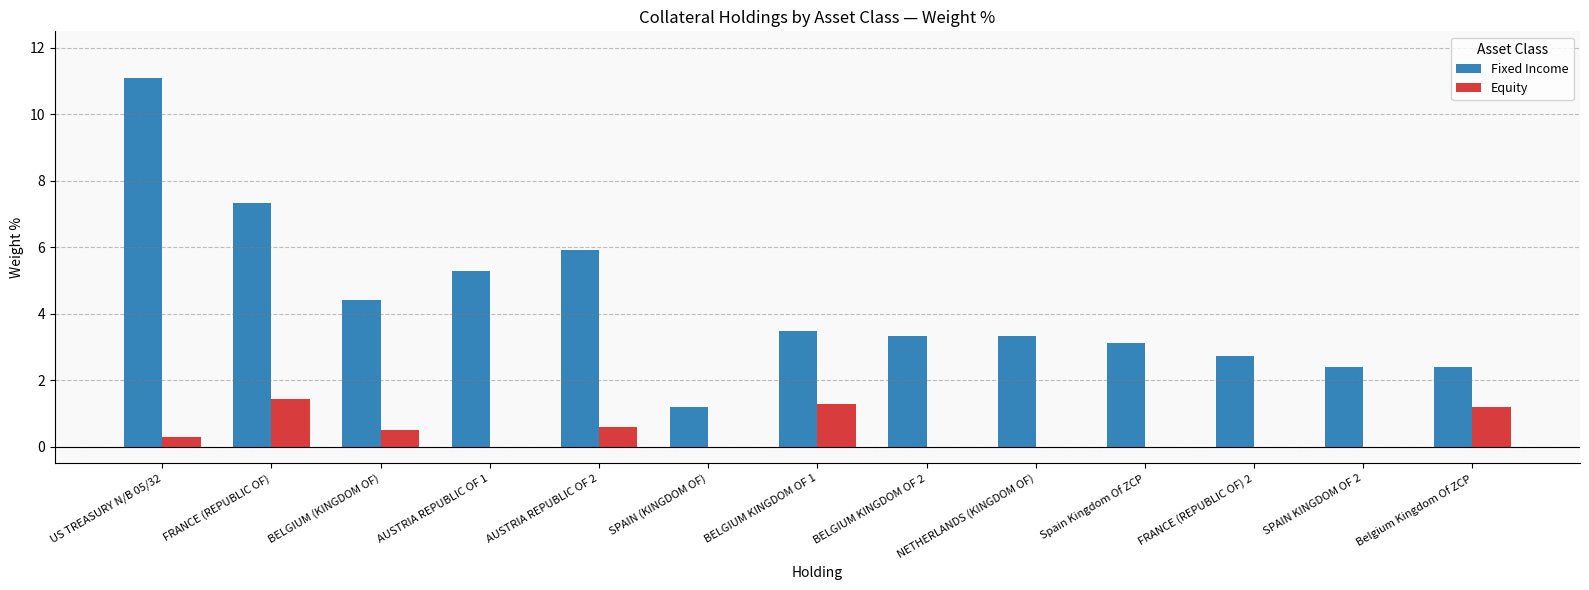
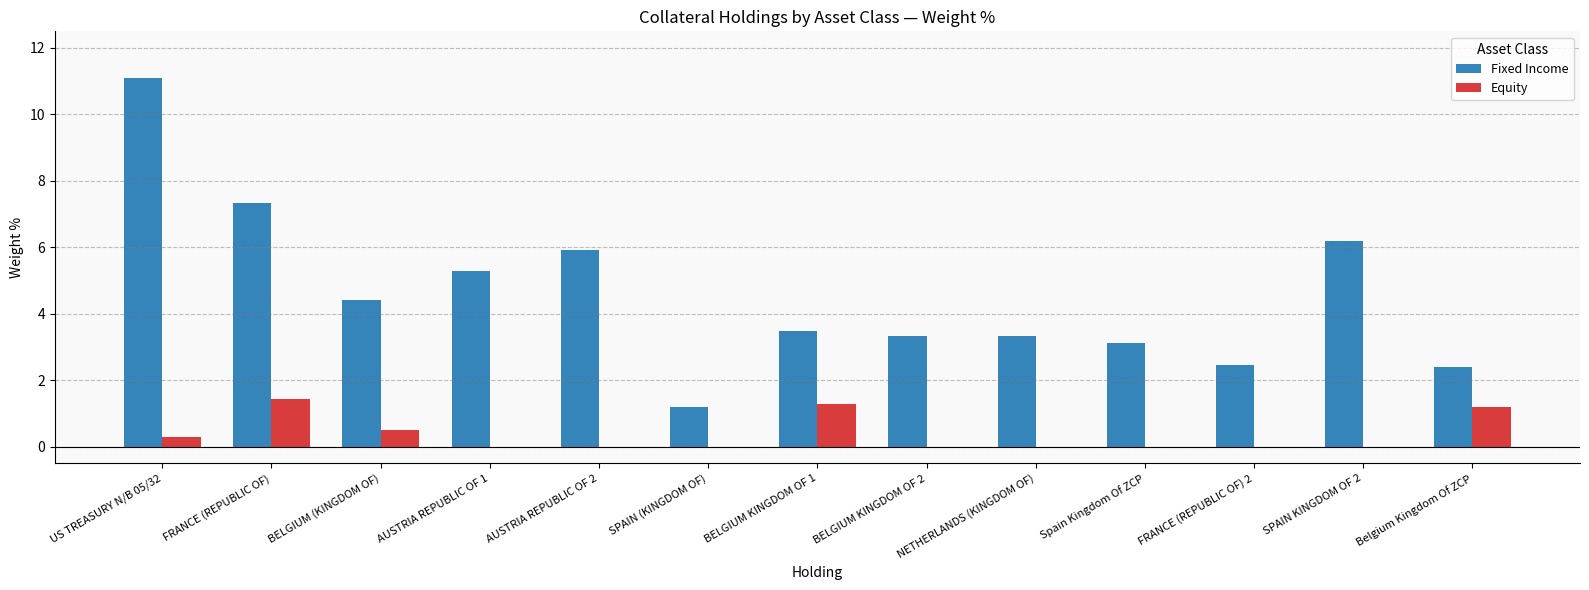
Equity, AUSTRIA REPUBLIC OF 2: 0.6 -> 0.0
Fixed Income, FRANCE (REPUBLIC OF) 2: 2.7 -> 2.5
Fixed Income, SPAIN KINGDOM OF 2: 2.4 -> 6.2
